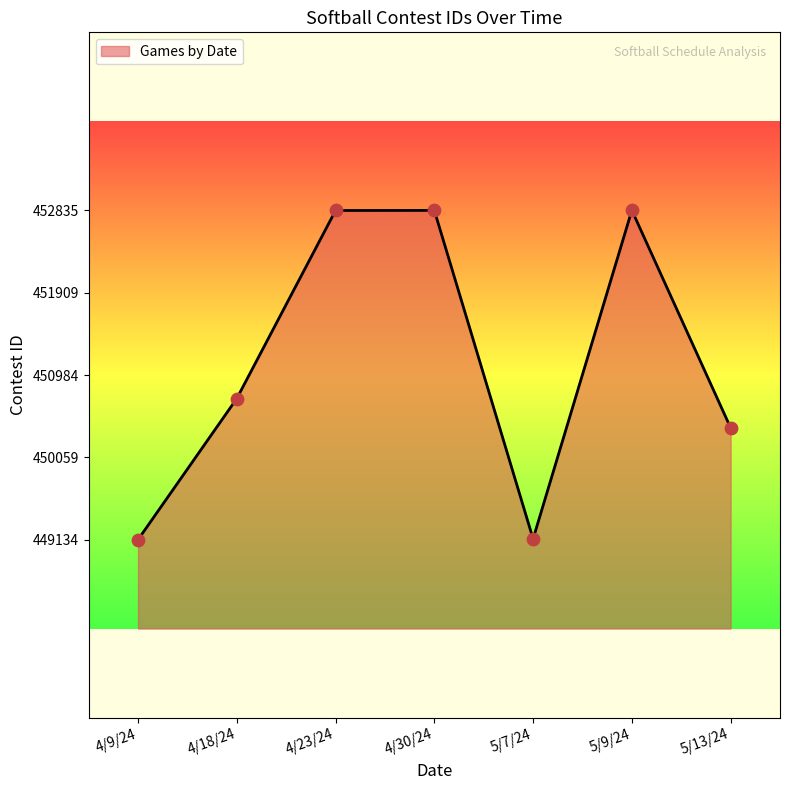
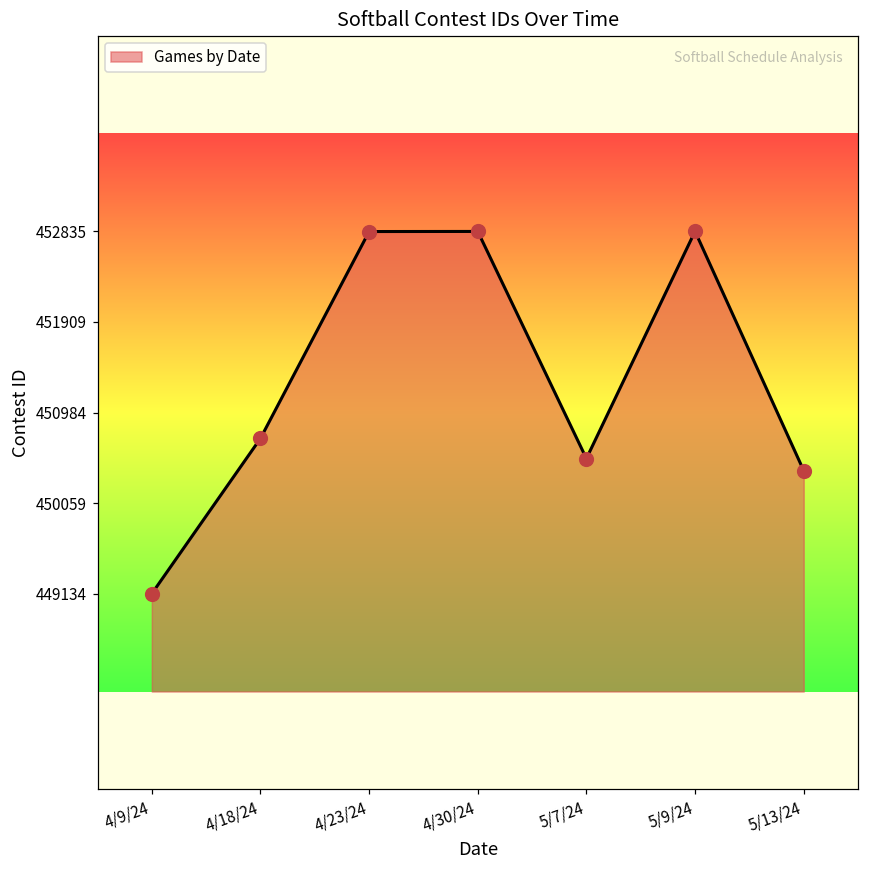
5/7/24: 449100 -> 450500
